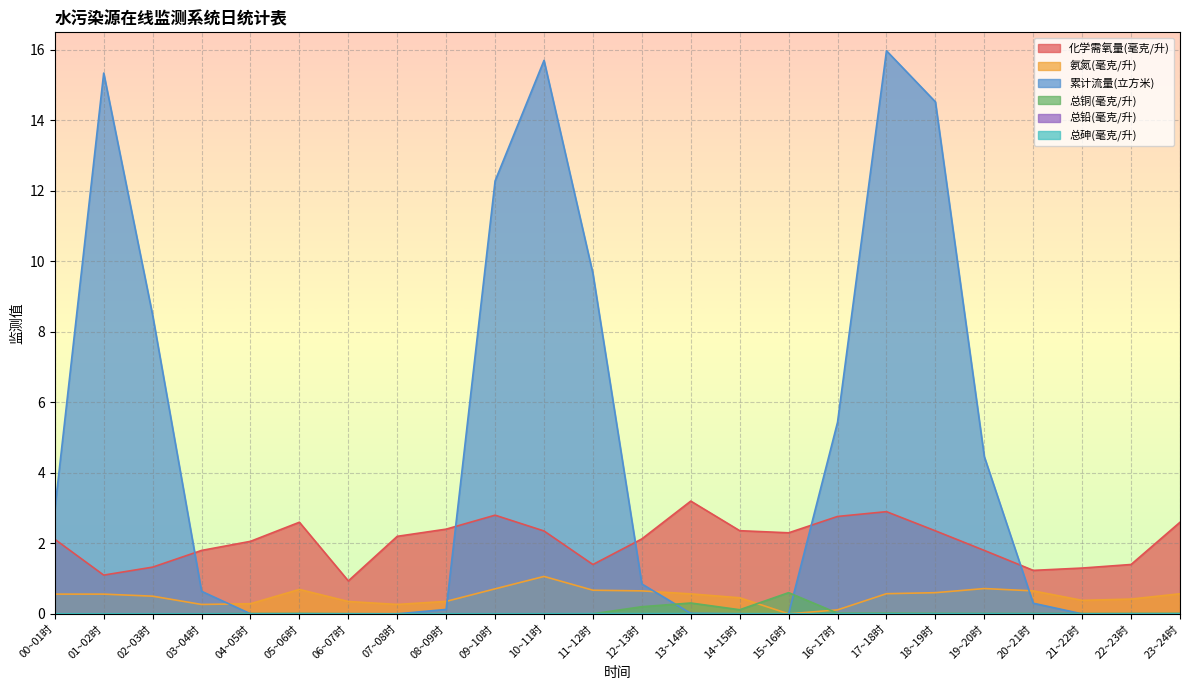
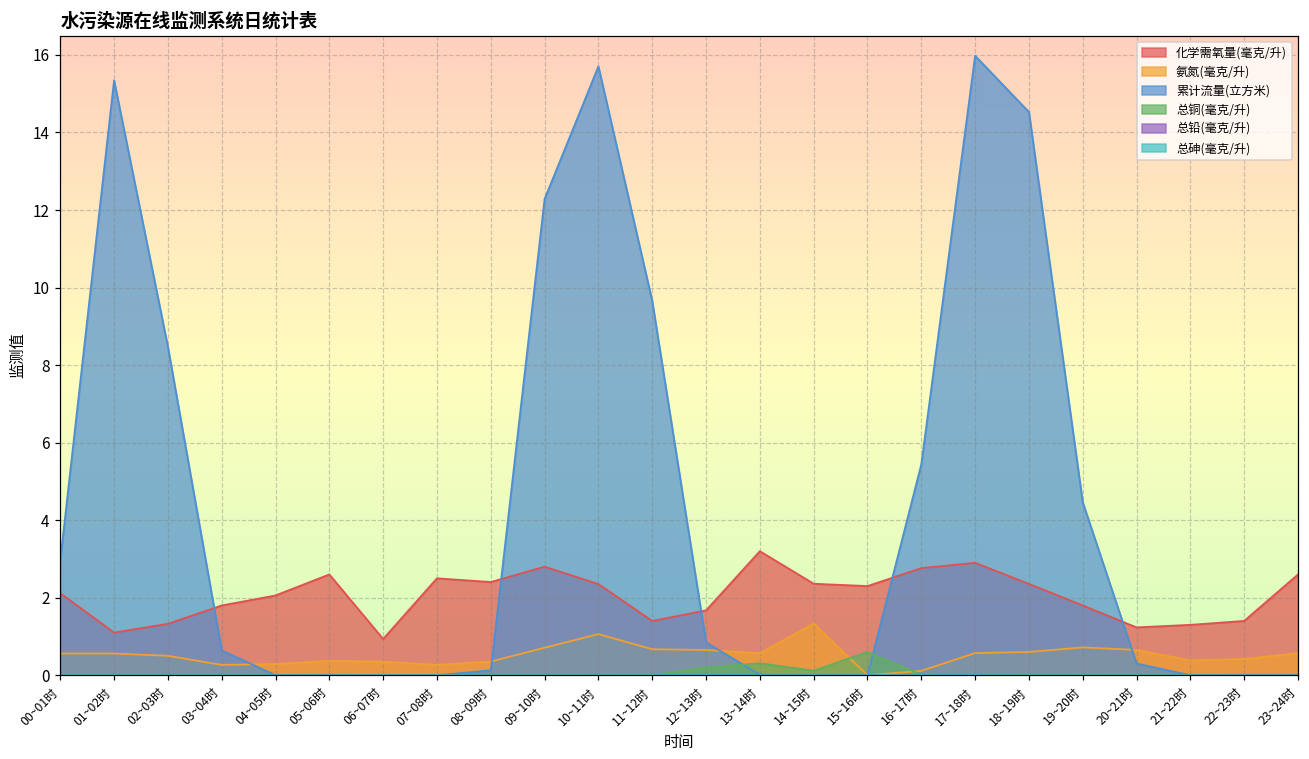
氨氮(毫克/升), 05~06时: 0.7 -> 0.4
化学需氧量(毫克/升), 07~08时: 2.2 -> 2.5
化学需氧量(毫克/升), 12~13时: 2.1 -> 1.7
氨氮(毫克/升), 14~15时: 0.5 -> 1.3
